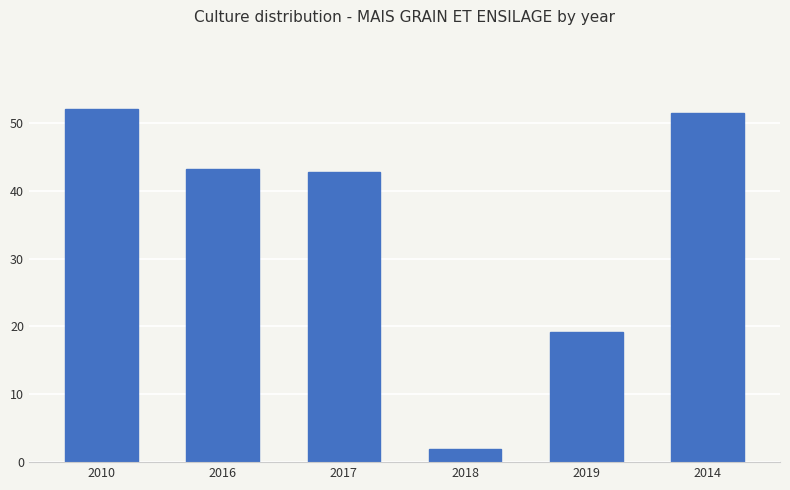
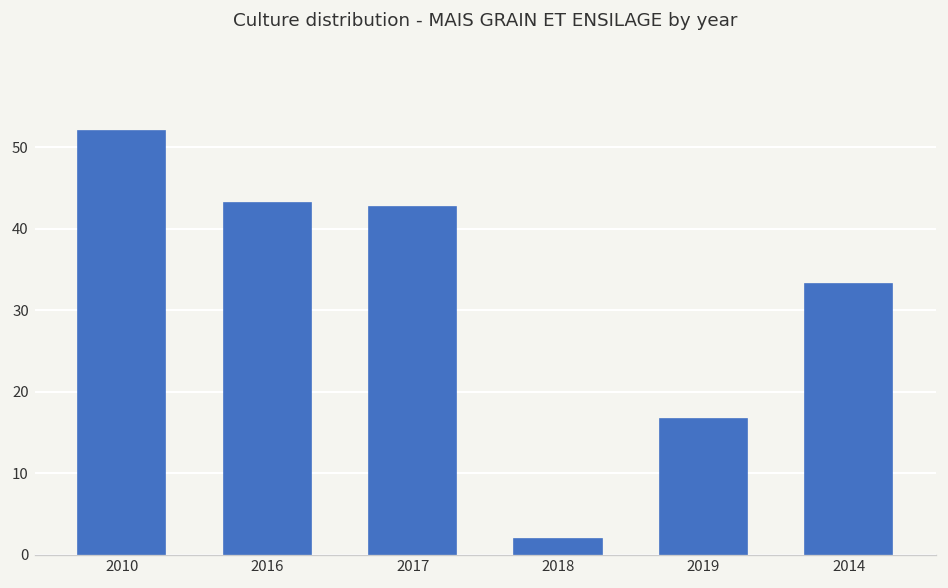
2019: 19 -> 17
2014: 52 -> 33
